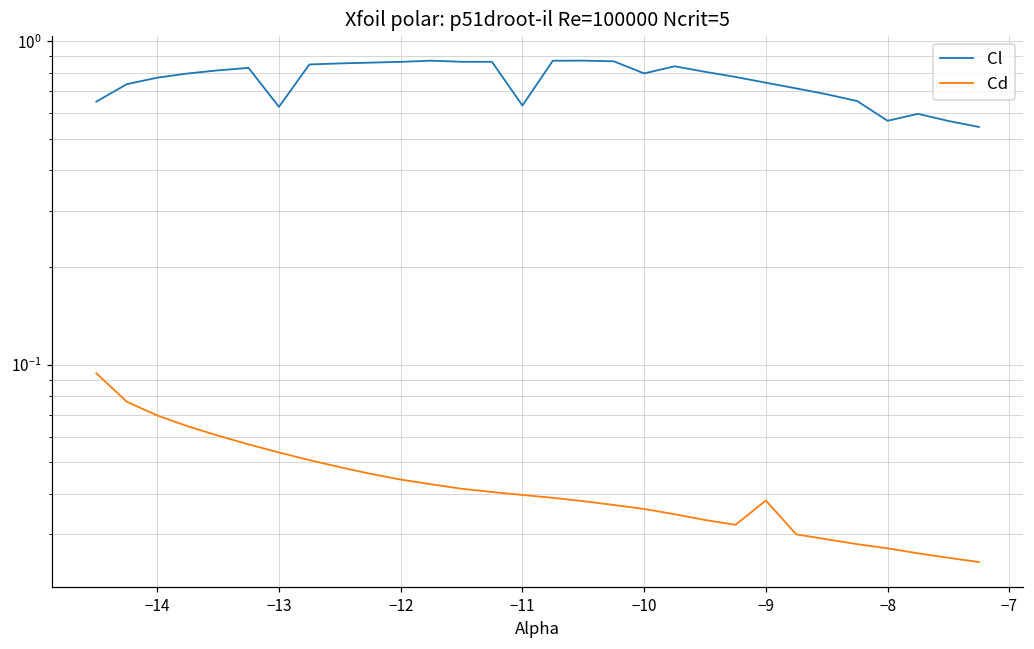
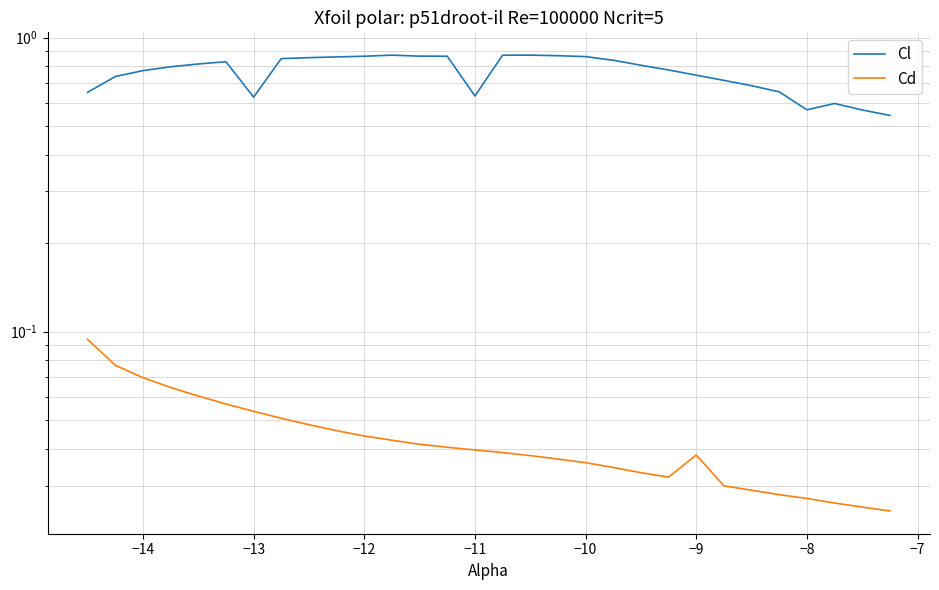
Cl, −10: 0.80 -> 0.86
